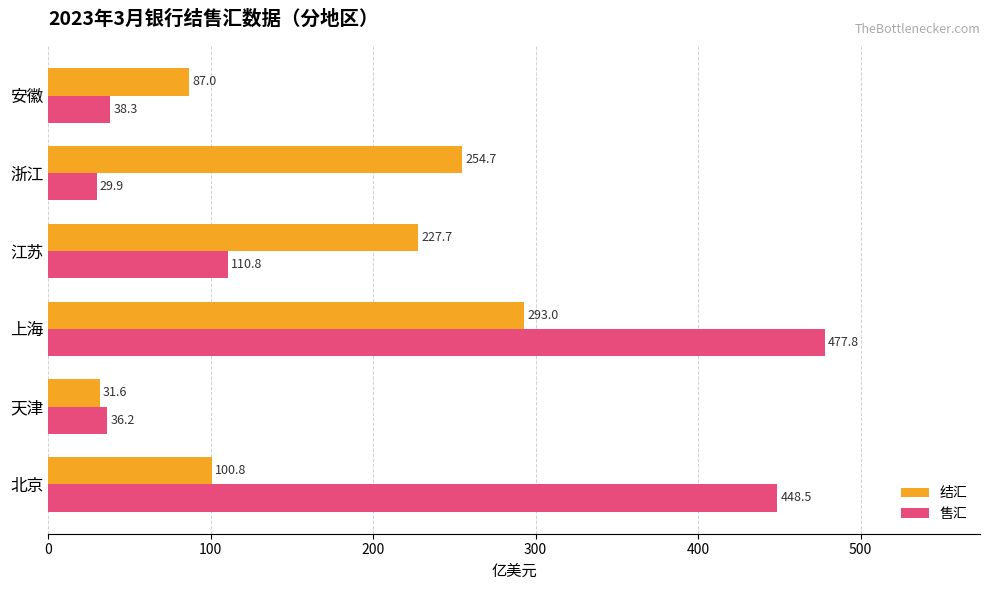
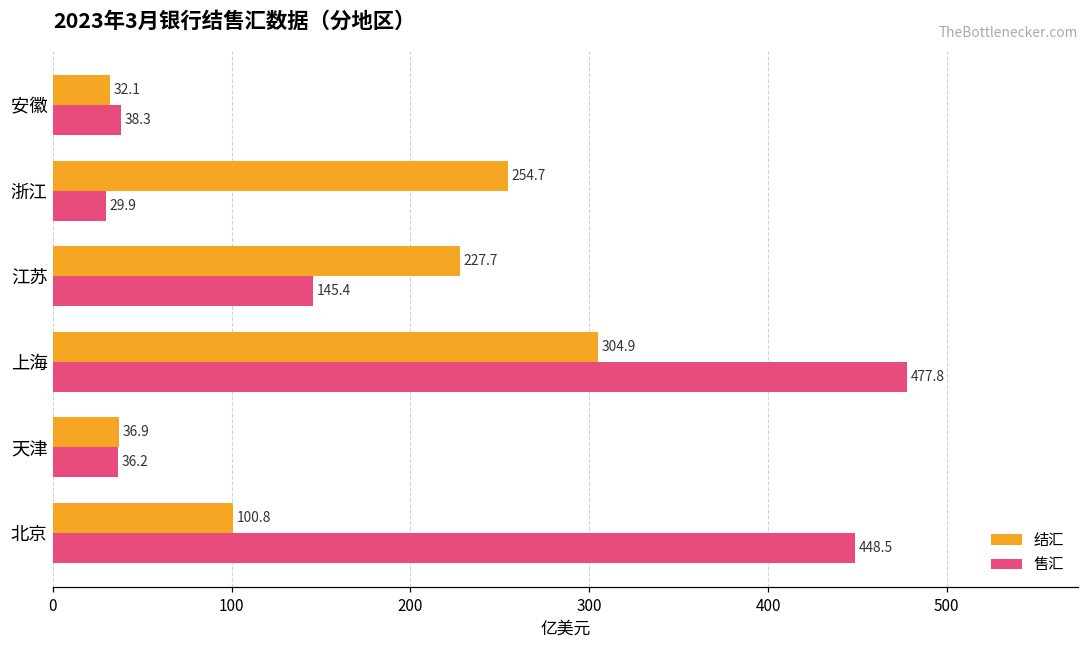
结汇, 安徽: 87.0 -> 32.1
售汇, 江苏: 110.8 -> 145.4
结汇, 上海: 293.0 -> 304.9
结汇, 天津: 31.6 -> 36.9
